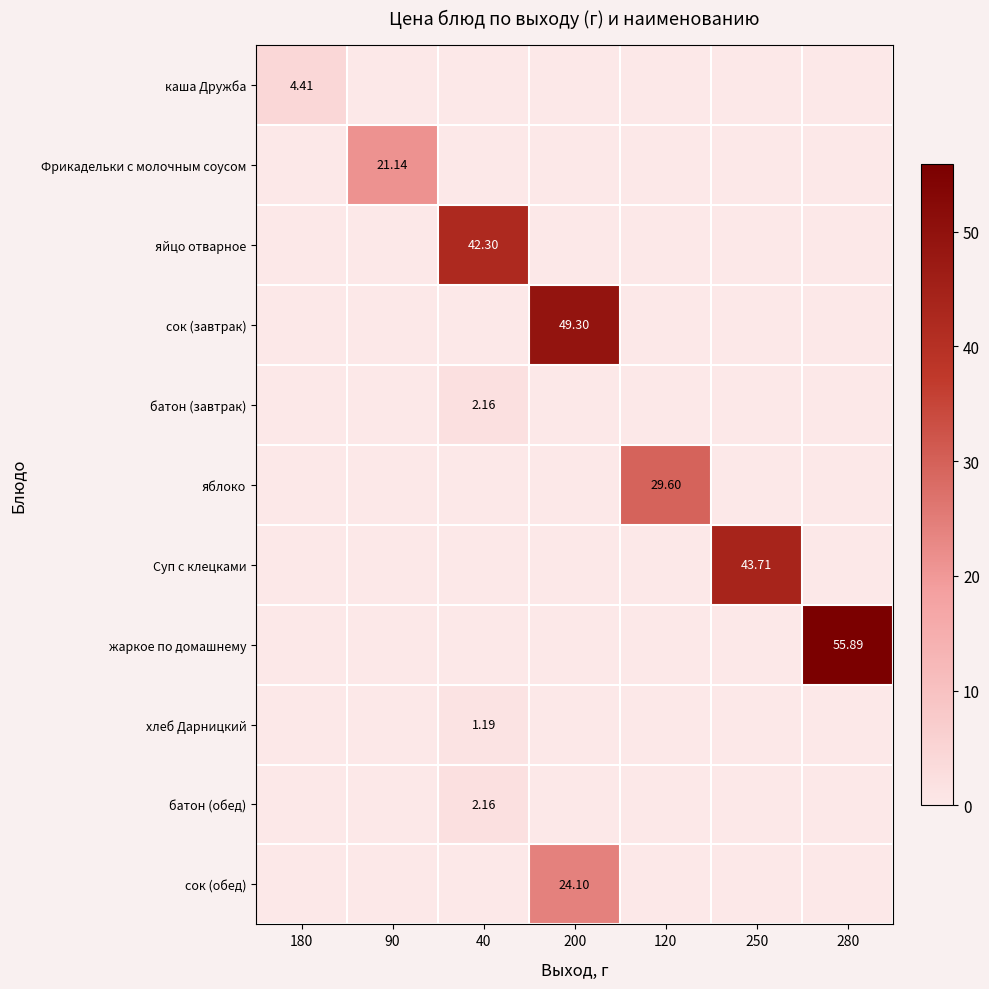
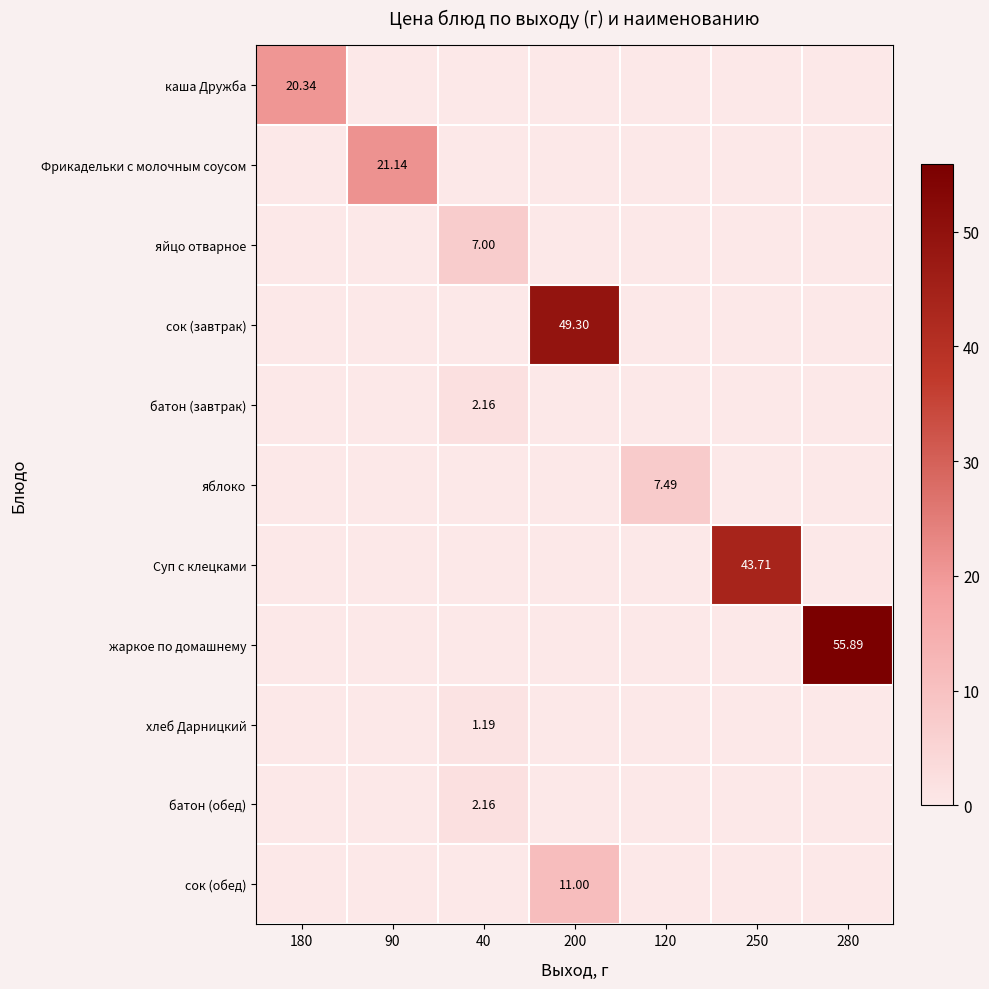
каша Дружба, 180: 4.41 -> 20.34
яйцо отварное, 40: 42.30 -> 7.00
яблоко, 120: 29.60 -> 7.49
сок (обед), 200: 24.10 -> 11.00
